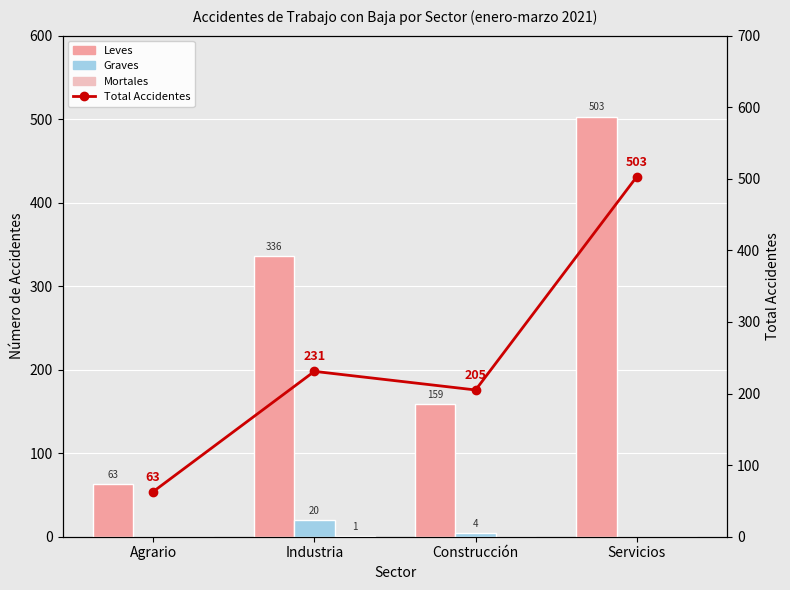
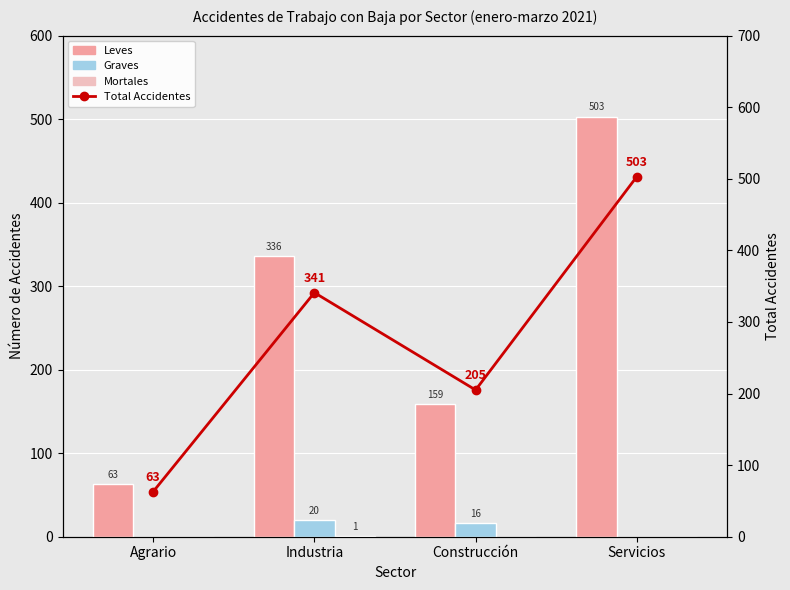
Graves, Construcción: 4 -> 16
Total Accidentes, Industria: 231 -> 341
